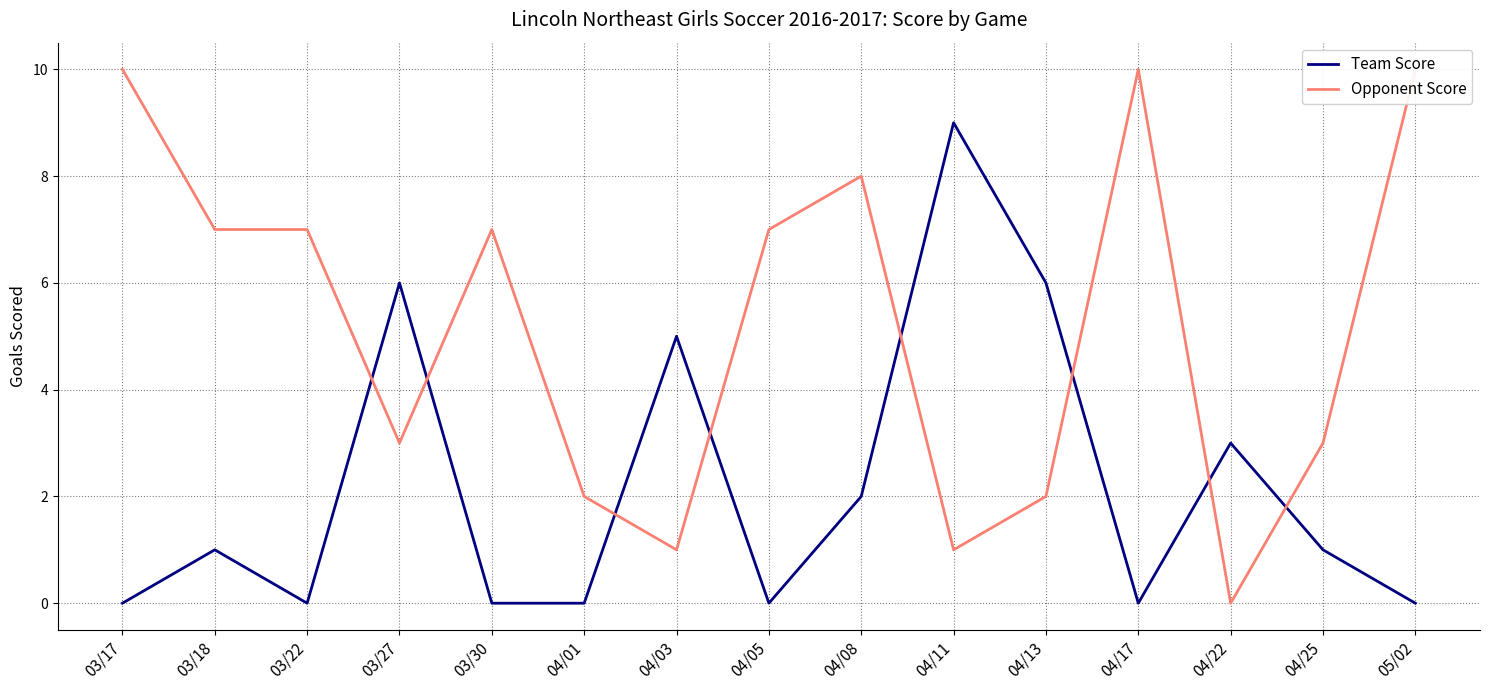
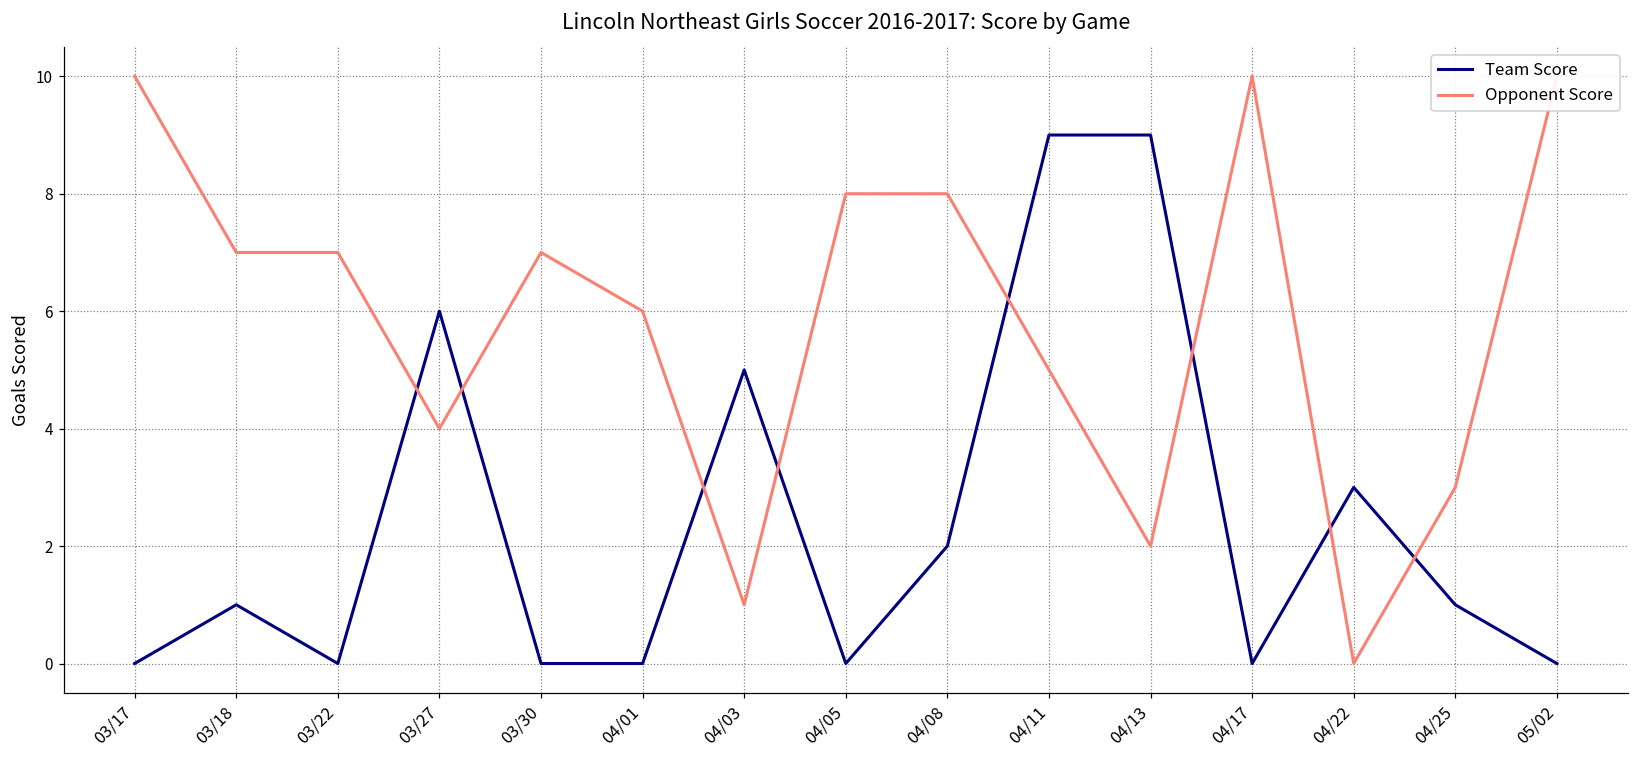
Opponent Score, 03/27: 3 -> 4
Opponent Score, 04/01: 2 -> 6
Opponent Score, 04/05: 7 -> 8
Opponent Score, 04/11: 1 -> 5
Team Score, 04/13: 6 -> 9
